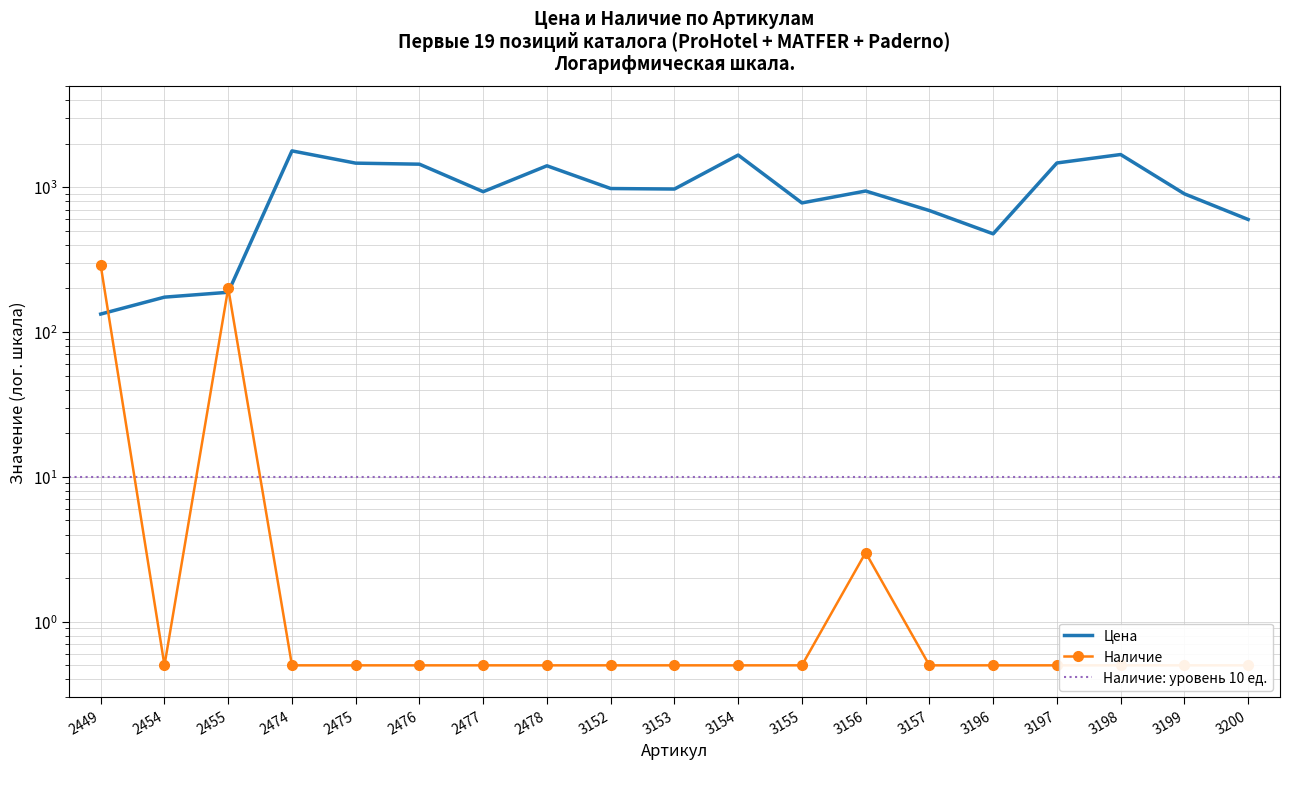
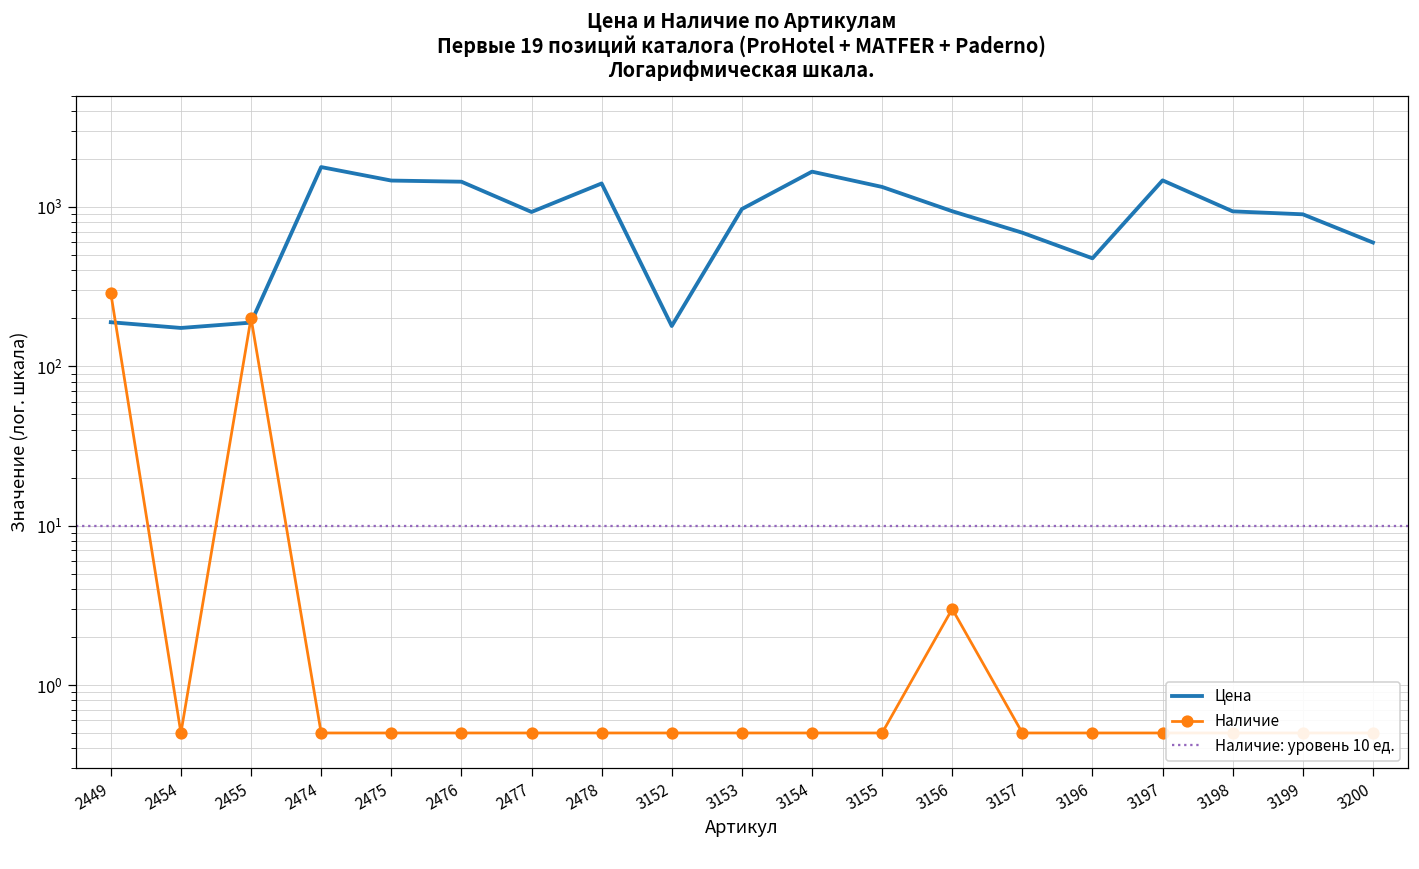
Цена, 2449: 130 -> 190
Цена, 3152: 1000 -> 180
Цена, 3155: 800 -> 1300
Цена, 3198: 1700 -> 900
